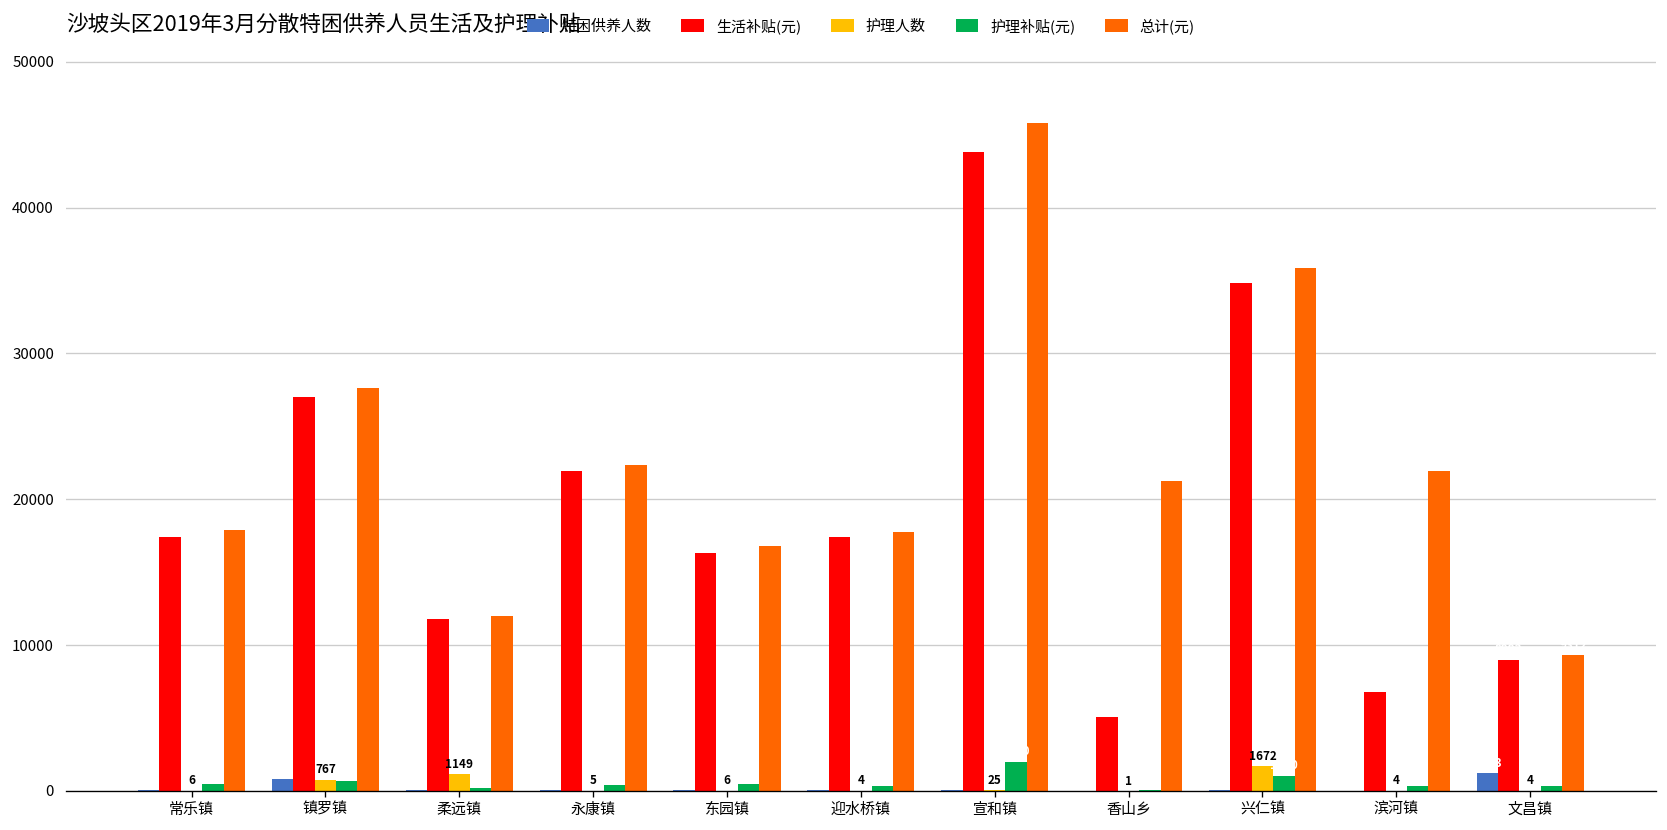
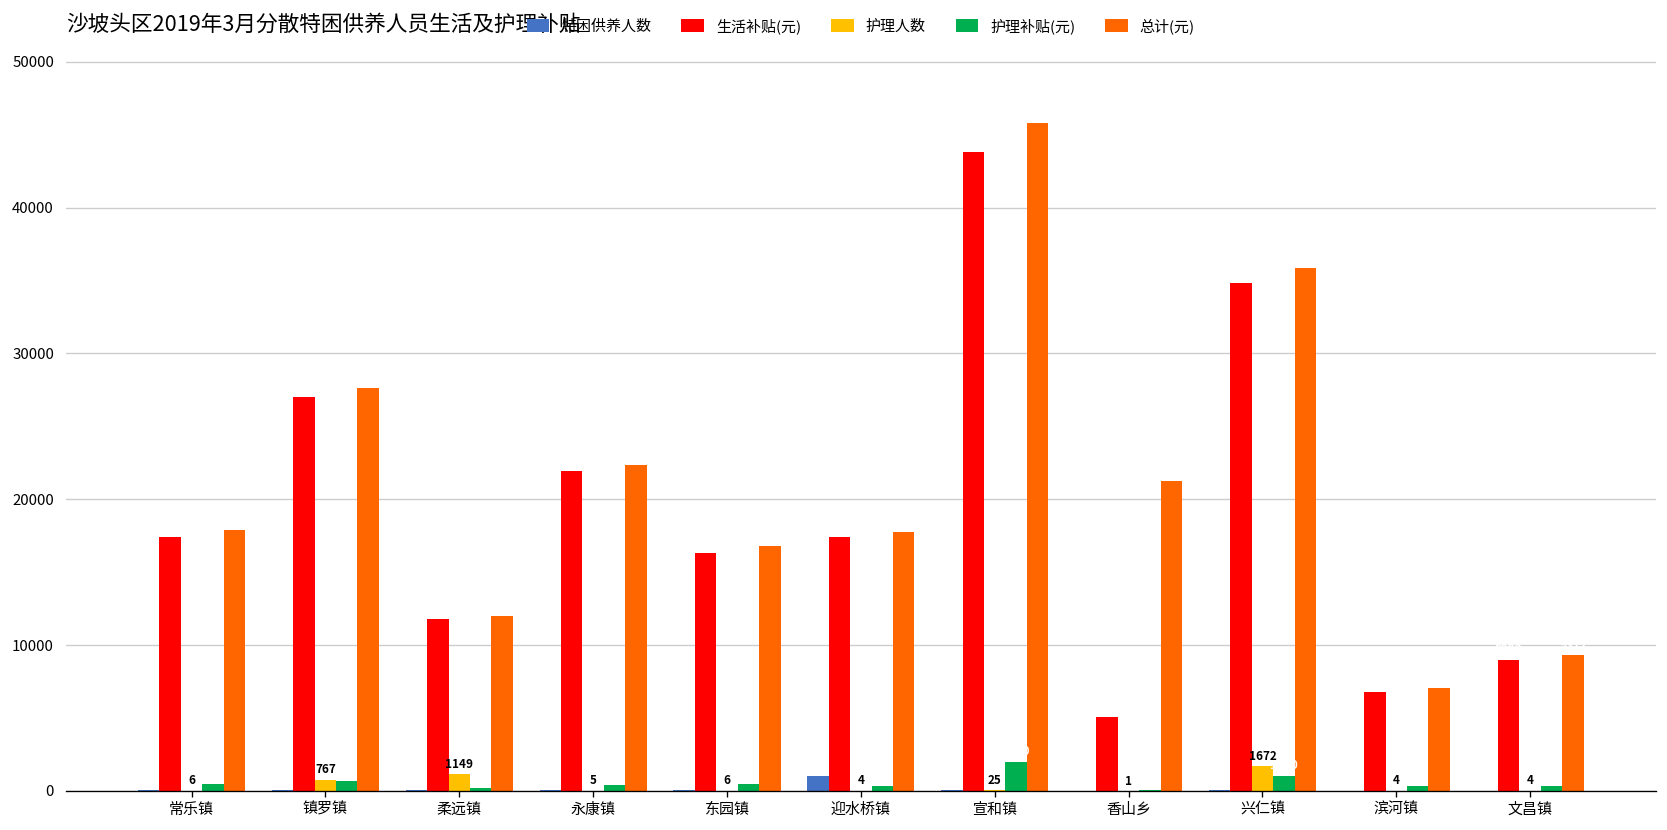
特困供养人数, 镇罗镇: 800 -> 0
特困供养人数, 迎水桥镇: 0 -> 1000
总计(元), 滨河镇: 21900 -> 7100
特困供养人数, 文昌镇: 1200 -> 0
